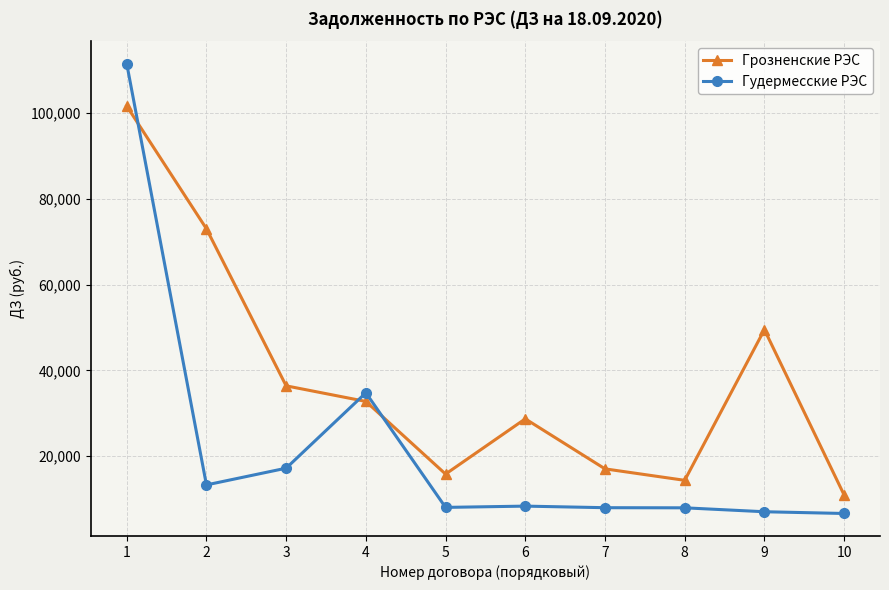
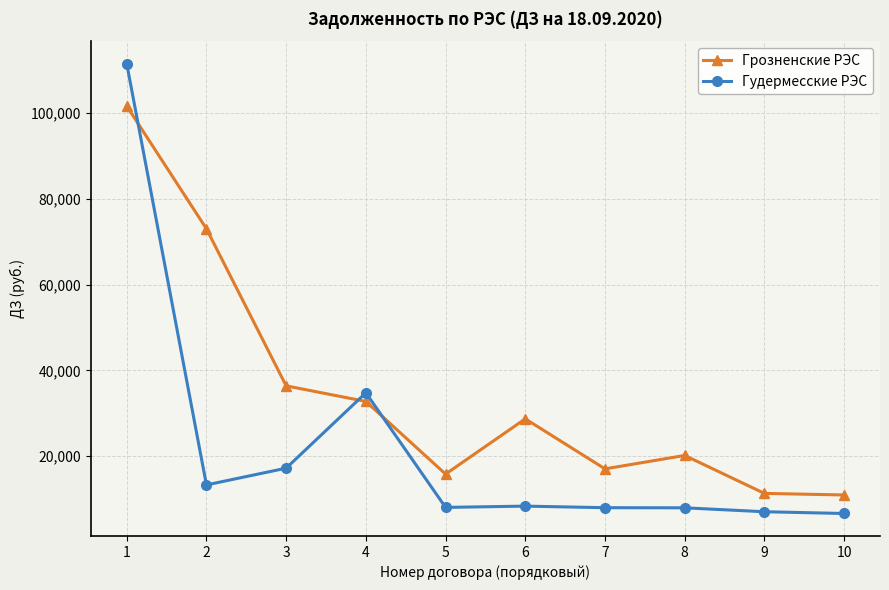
Грозненские РЭС, 8: 14,000 -> 20,000
Грозненские РЭС, 9: 49,000 -> 11,000
